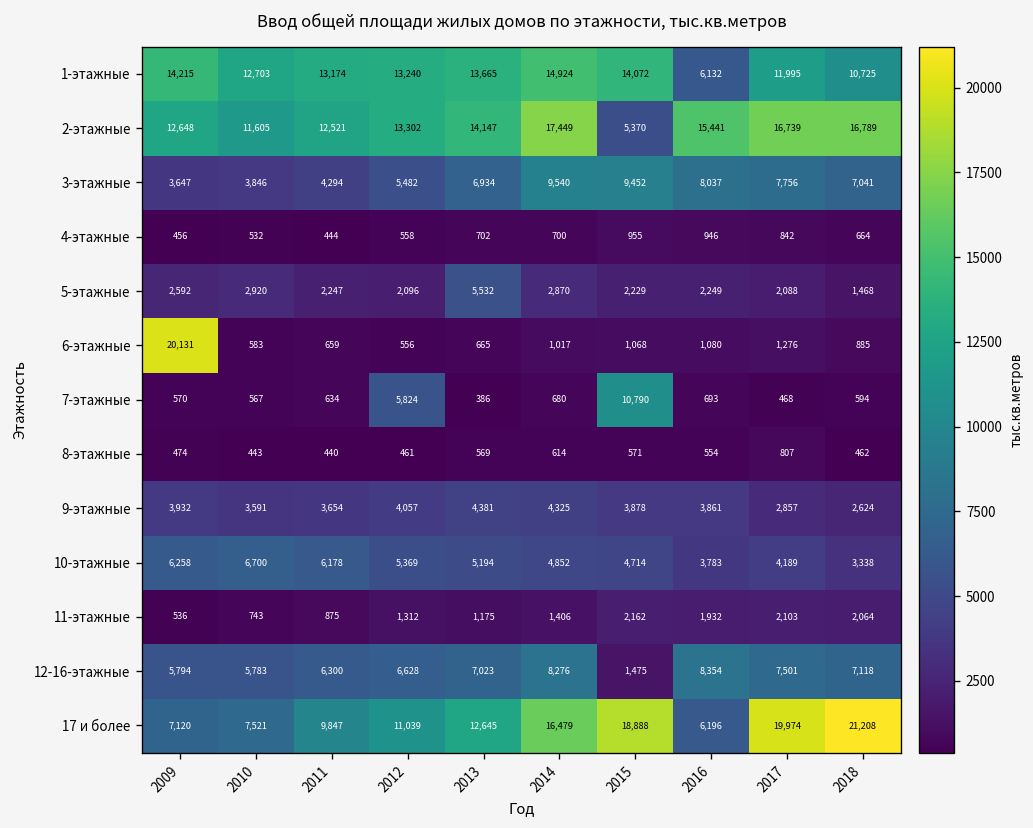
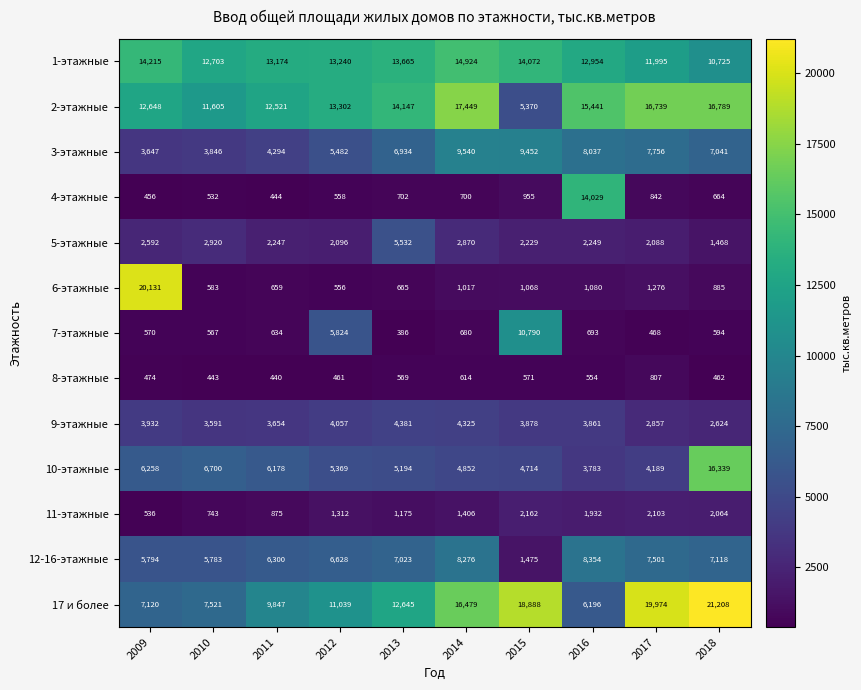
1-этажные, 2016: 6,132 -> 12,954
4-этажные, 2016: 946 -> 14,029
10-этажные, 2018: 3,338 -> 16,339
